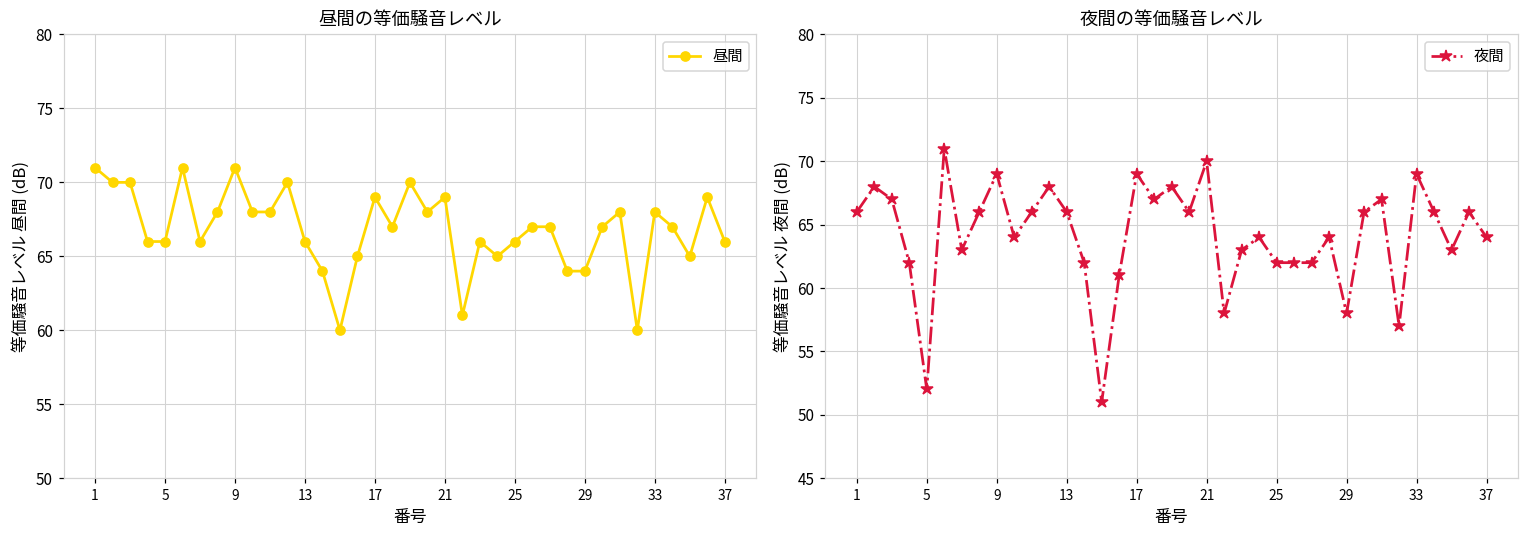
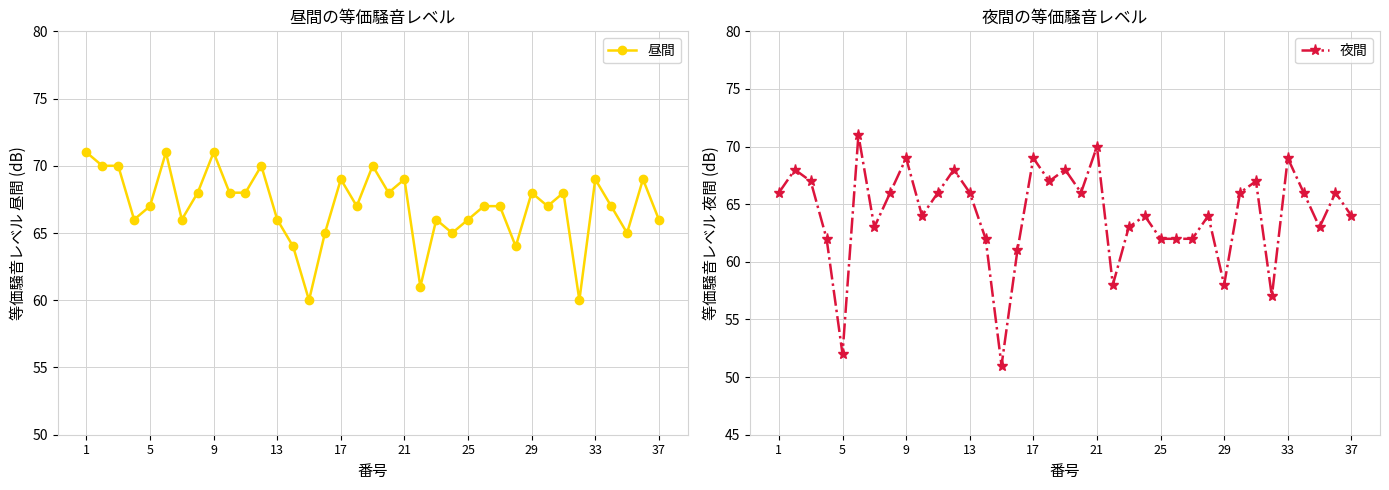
昼間の等価騒音レベル, 5: 66 -> 67
昼間の等価騒音レベル, 29: 64 -> 68
昼間の等価騒音レベル, 33: 68 -> 69
